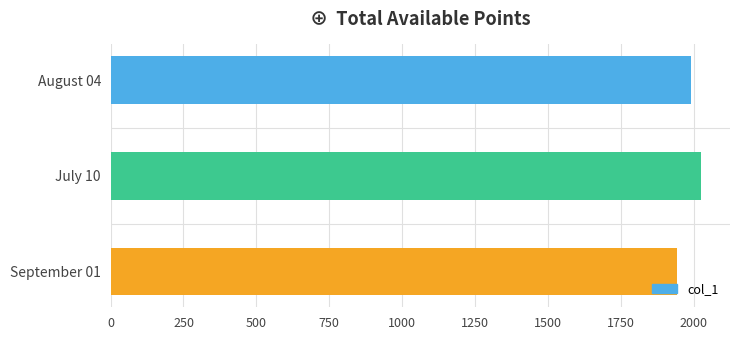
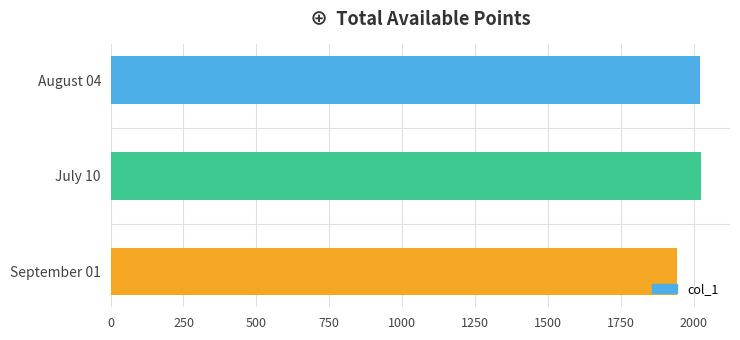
August 04: 1990 -> 2020
